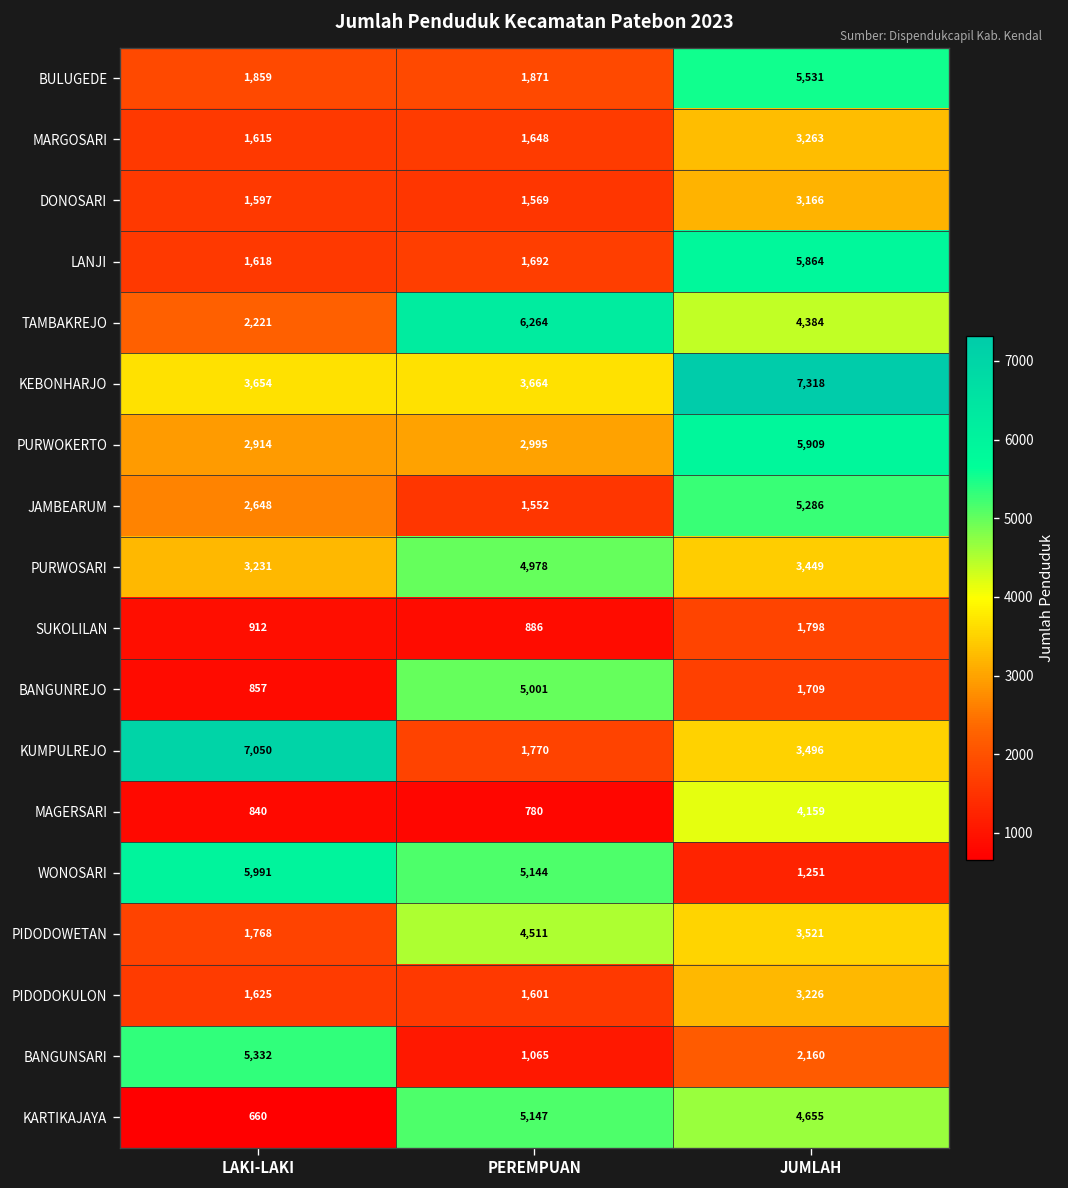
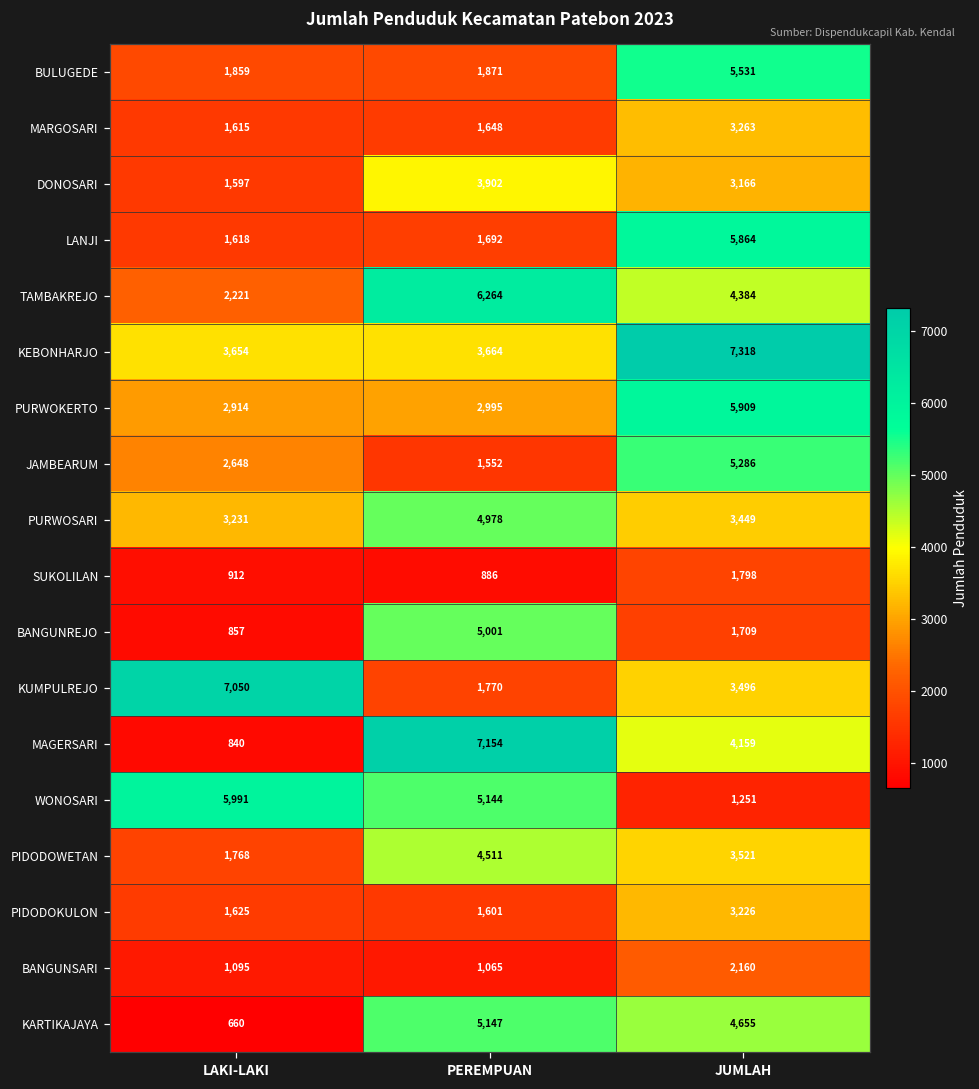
DONOSARI, PEREMPUAN: 1,569 -> 3,902
MAGERSARI, PEREMPUAN: 780 -> 7,154
BANGUNSARI, LAKI-LAKI: 5,332 -> 1,095
